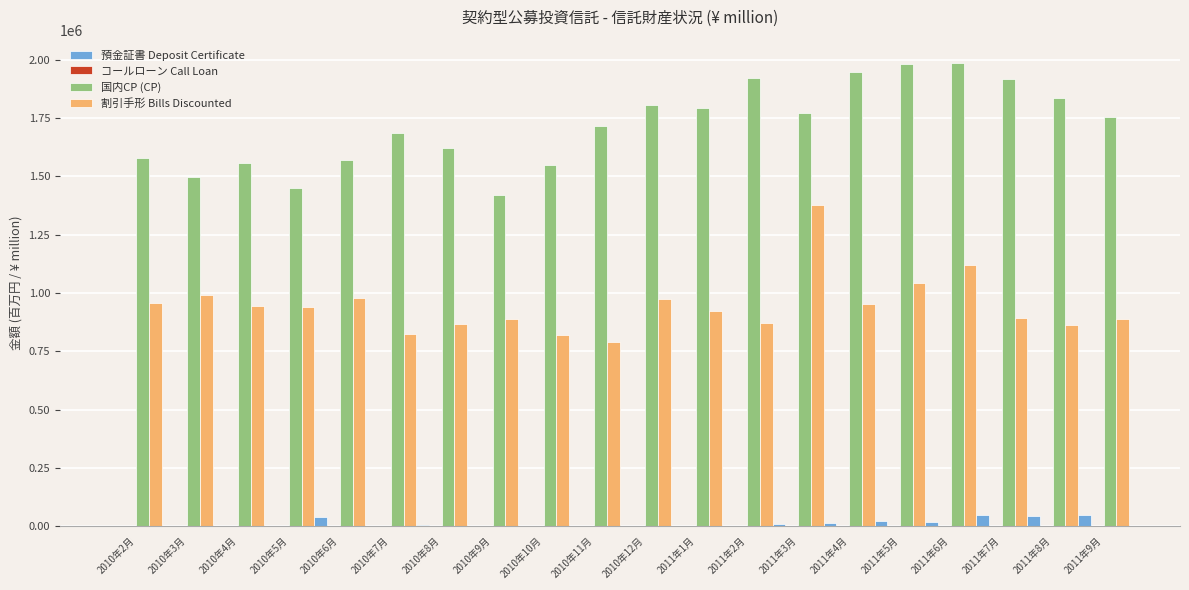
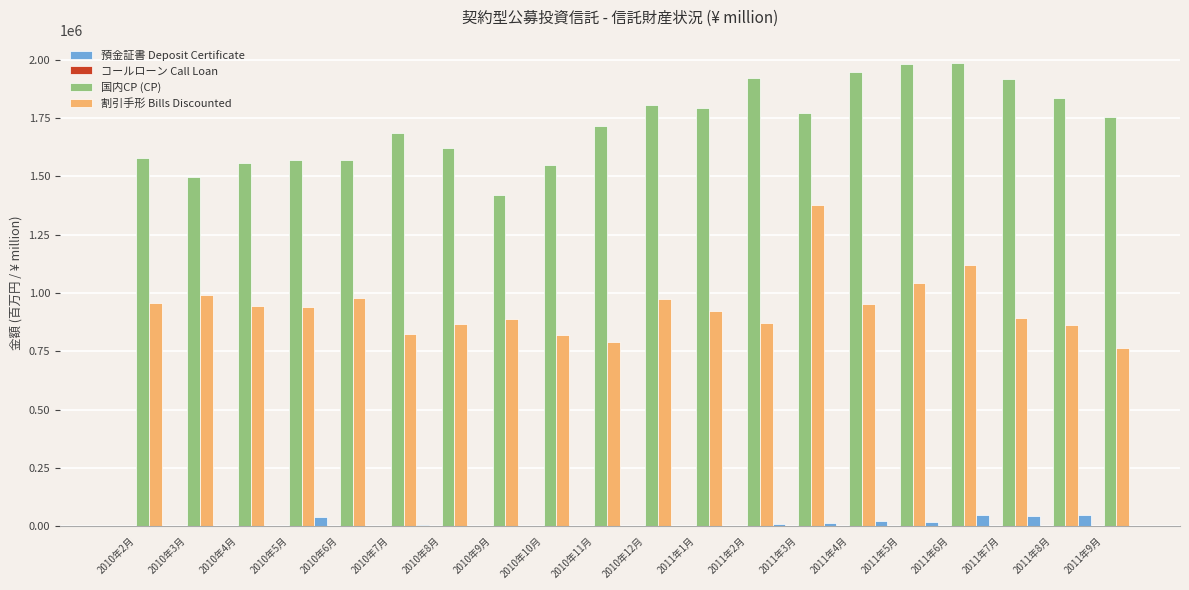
国内CP (CP), 2010年5月: 1450000 -> 1570000
割引手形 Bills Discounted, 2011年9月: 890000 -> 760000
